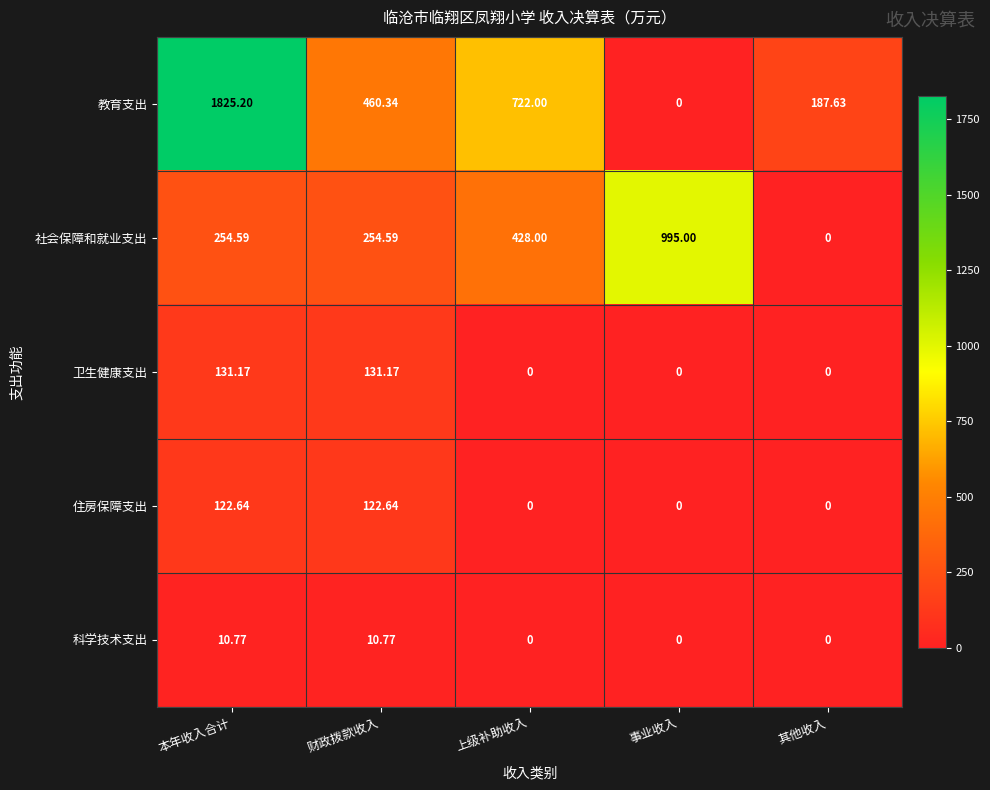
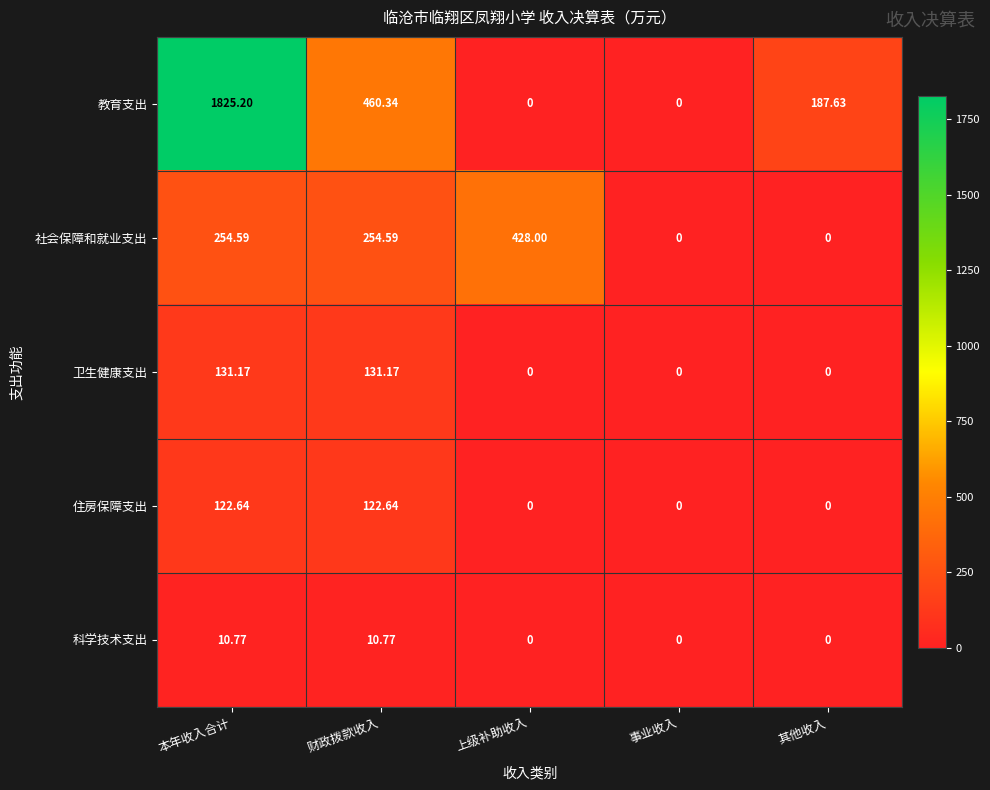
教育支出, 上级补助收入: 722.00 -> 0
社会保障和就业支出, 事业收入: 995.00 -> 0
